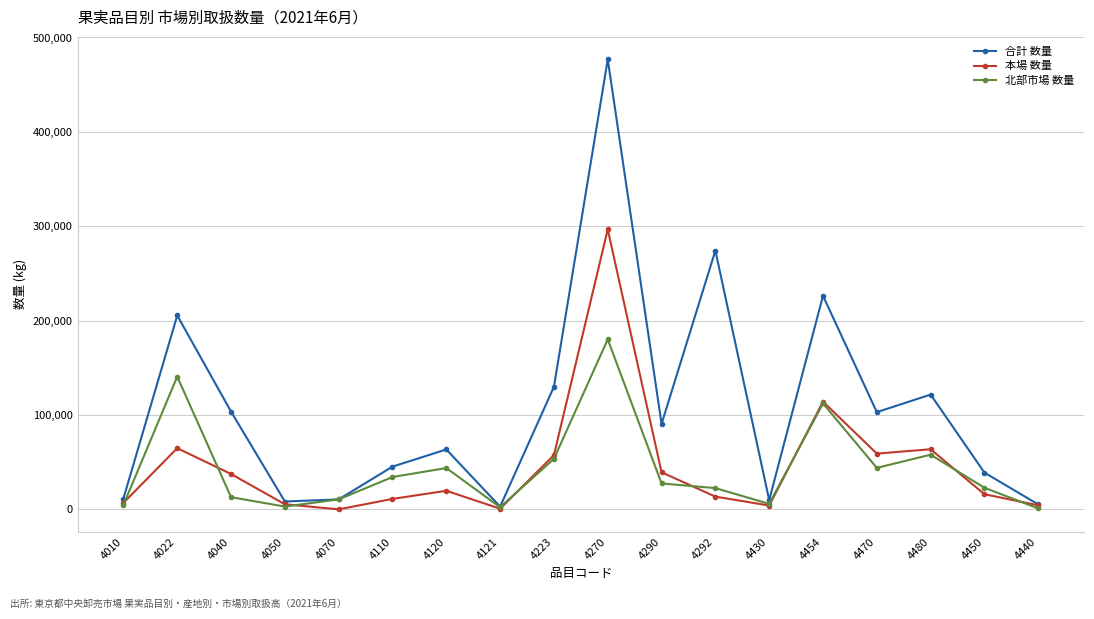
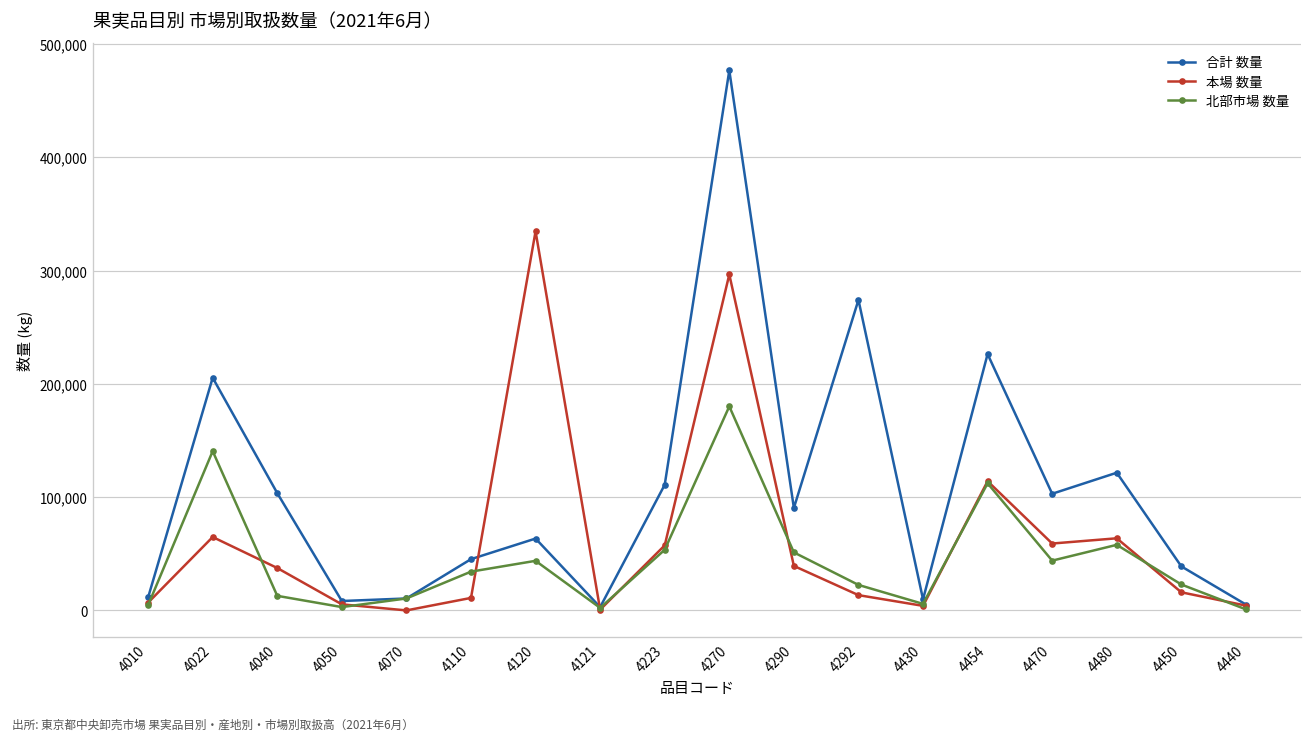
本場 数量, 4120: 20,000 -> 330,000
合計 数量, 4223: 130,000 -> 110,000
北部市場 数量, 4290: 30,000 -> 50,000
